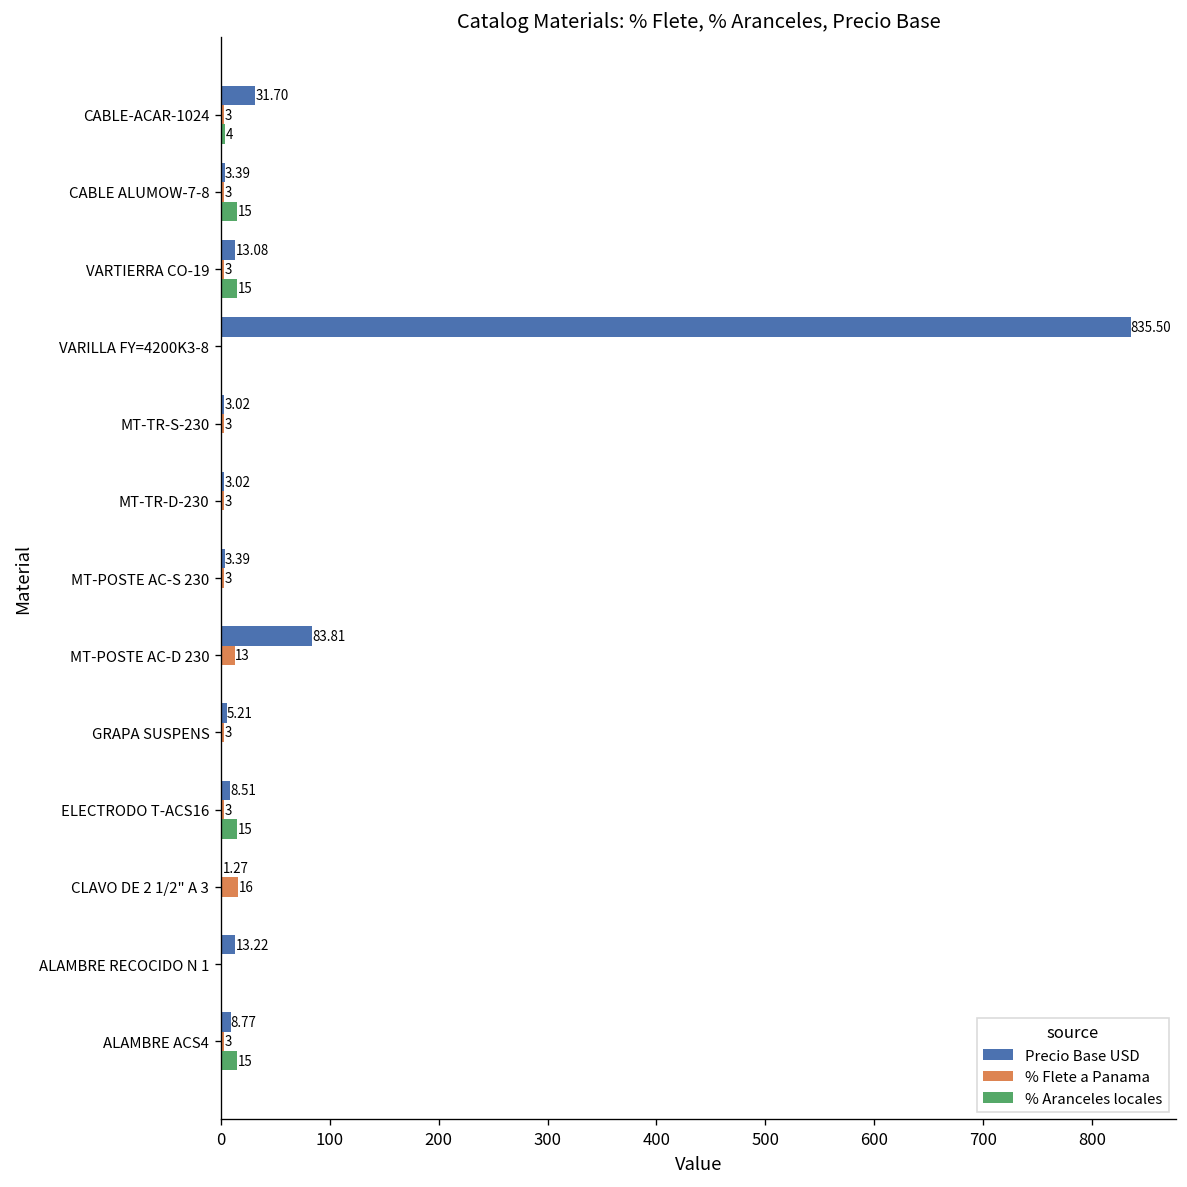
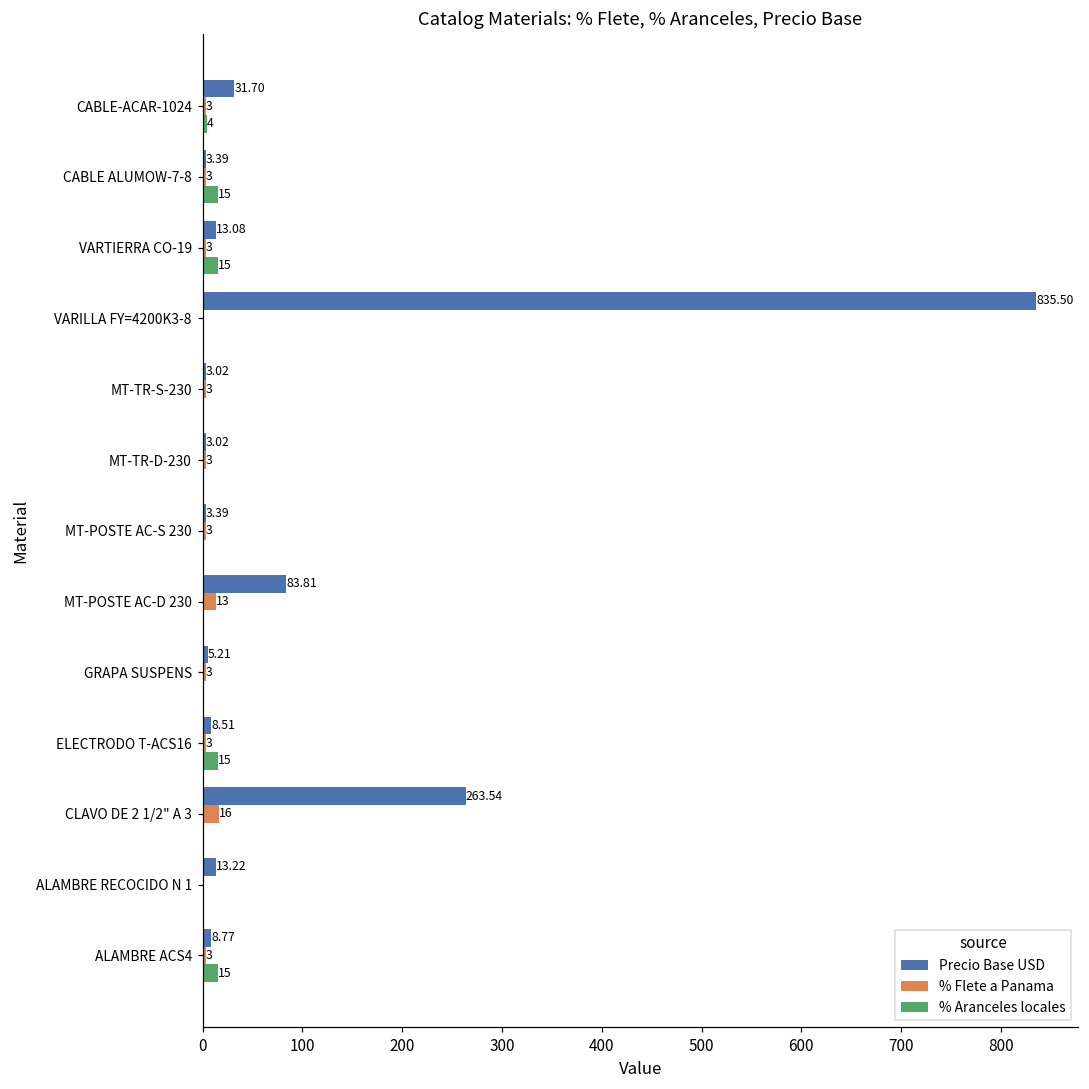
Precio Base USD, CLAVO DE 2 1/2" A 3: 1.27 -> 263.54
